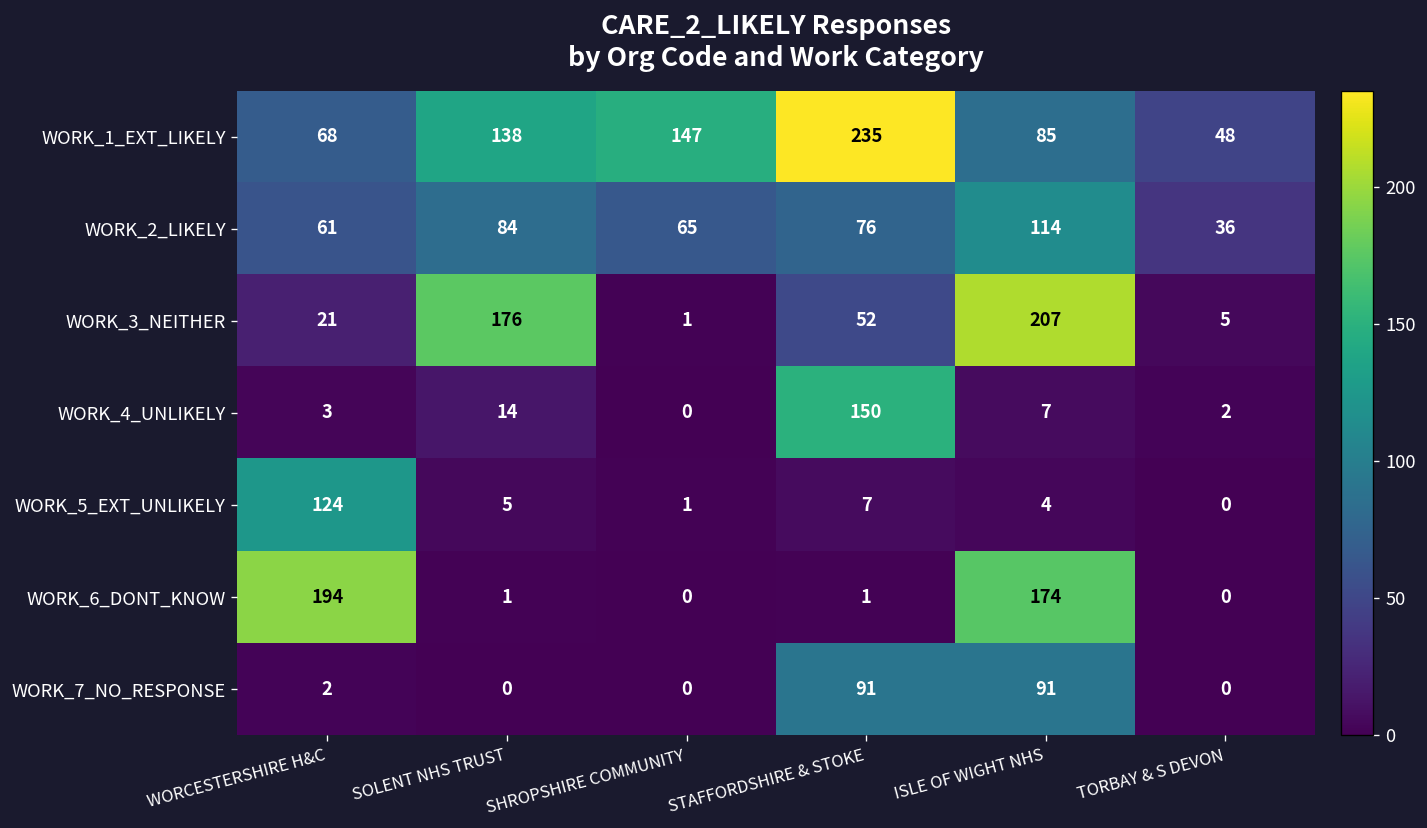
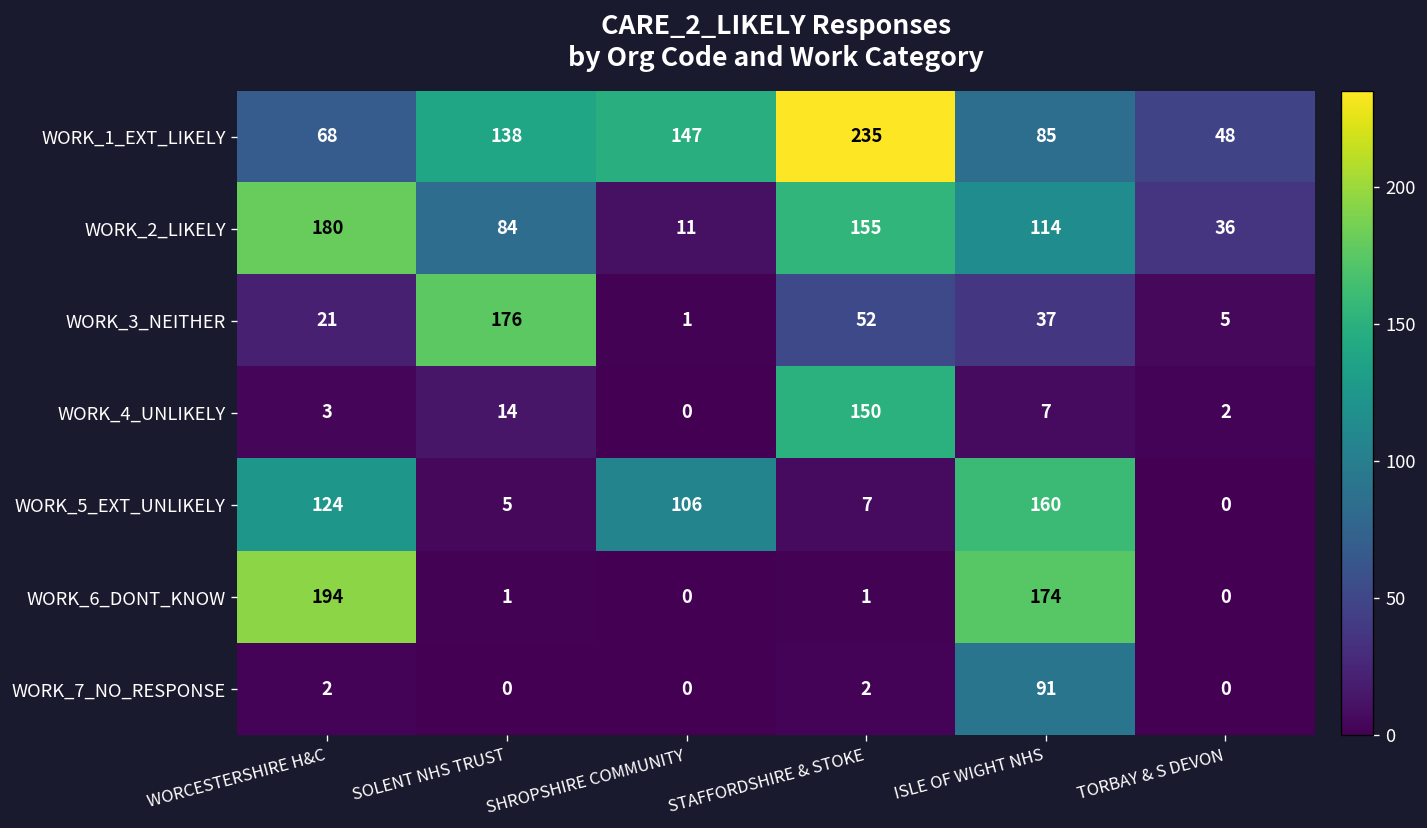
WORK_2_LIKELY, WORCESTERSHIRE H&C: 61 -> 180
WORK_2_LIKELY, SHROPSHIRE COMMUNITY: 65 -> 11
WORK_2_LIKELY, STAFFORDSHIRE & STOKE: 76 -> 155
WORK_3_NEITHER, ISLE OF WIGHT NHS: 207 -> 37
WORK_5_EXT_UNLIKELY, SHROPSHIRE COMMUNITY: 1 -> 106
WORK_5_EXT_UNLIKELY, ISLE OF WIGHT NHS: 4 -> 160
WORK_7_NO_RESPONSE, STAFFORDSHIRE & STOKE: 91 -> 2
